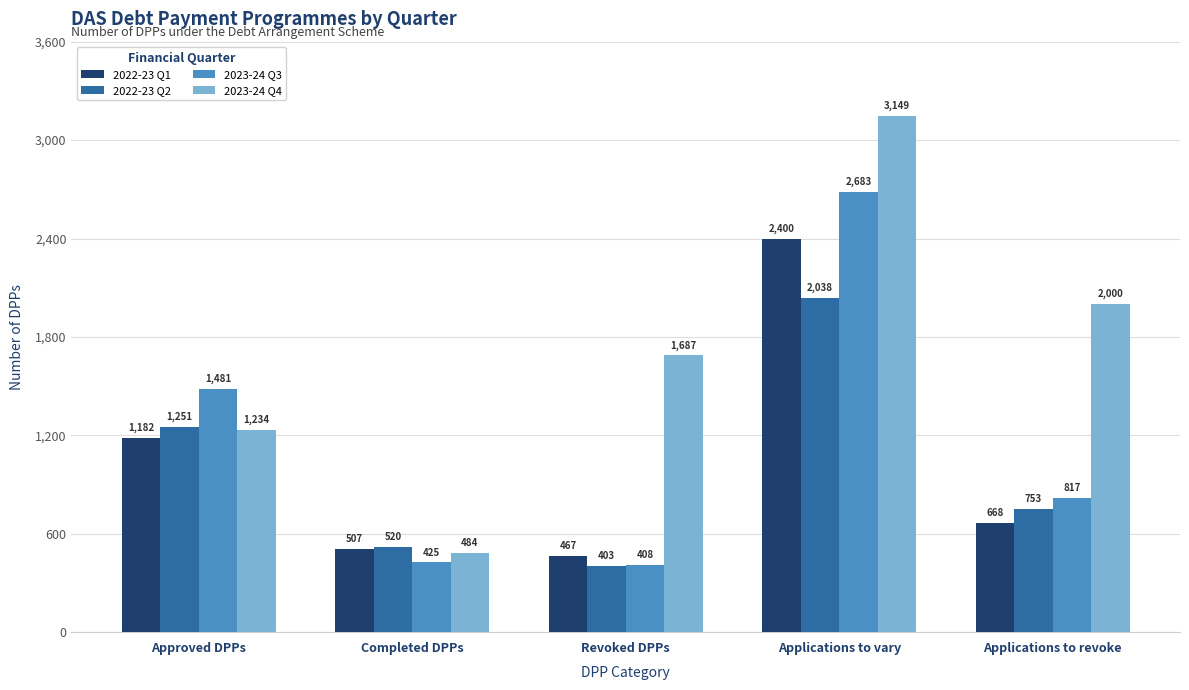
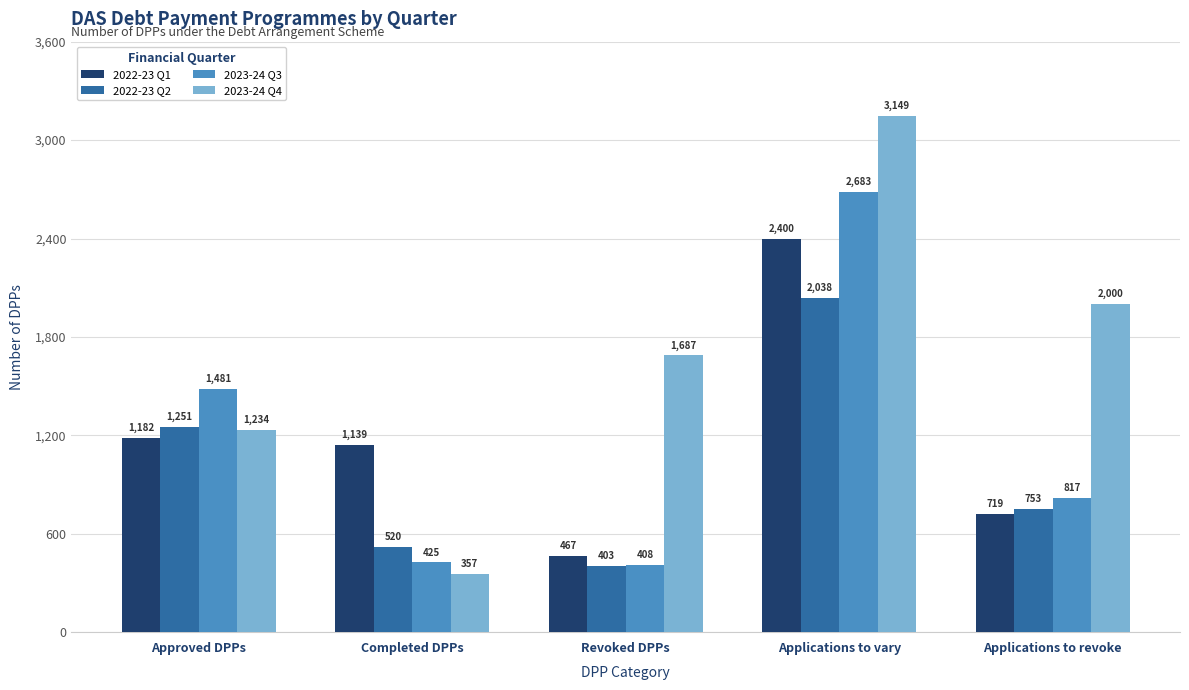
2022-23 Q1, Completed DPPs: 507 -> 1,139
2023-24 Q4, Completed DPPs: 484 -> 357
2022-23 Q1, Applications to revoke: 668 -> 719
